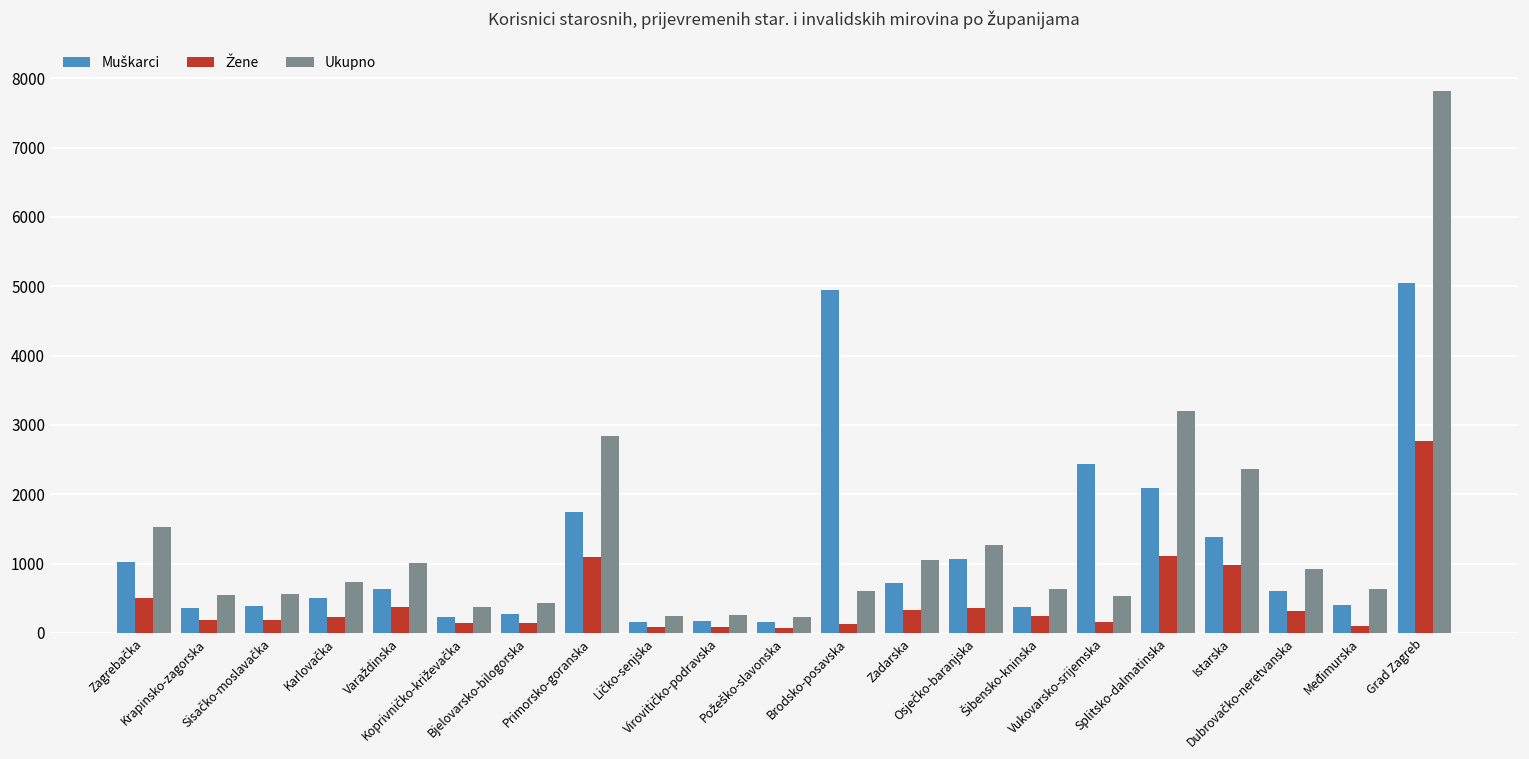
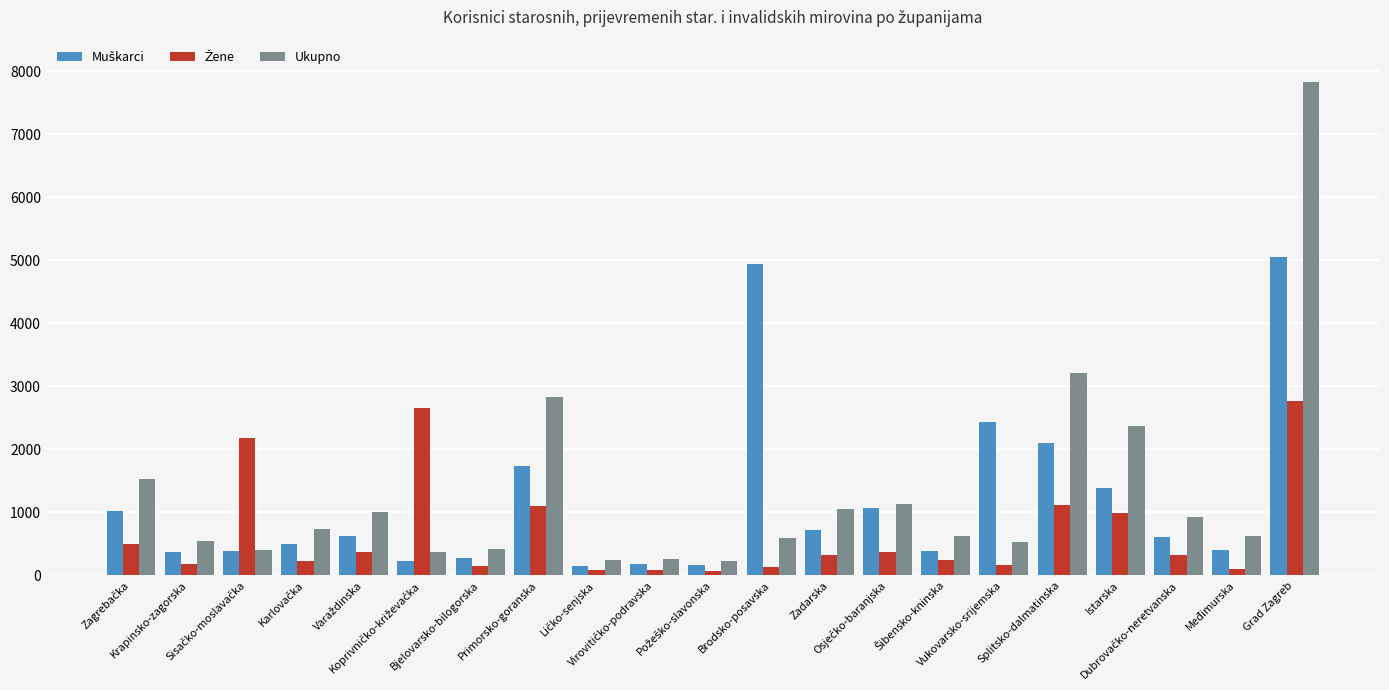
Žene, Sisačko-moslavačka: 200 -> 2200
Ukupno, Sisačko-moslavačka: 600 -> 400
Žene, Koprivničko-križevačka: 100 -> 2700
Ukupno, Osječko-baranjska: 1300 -> 1100
